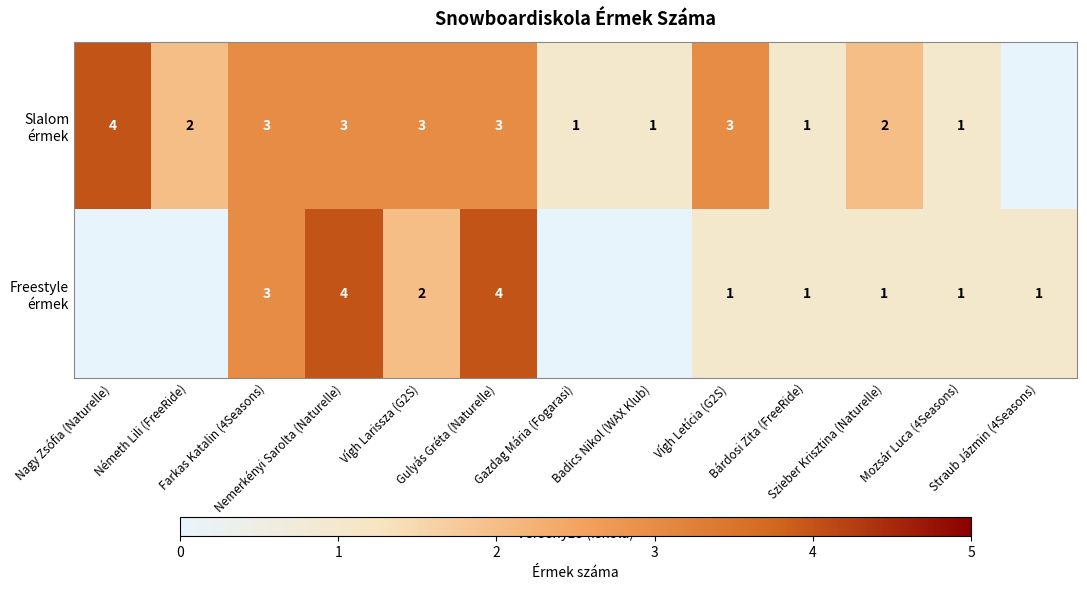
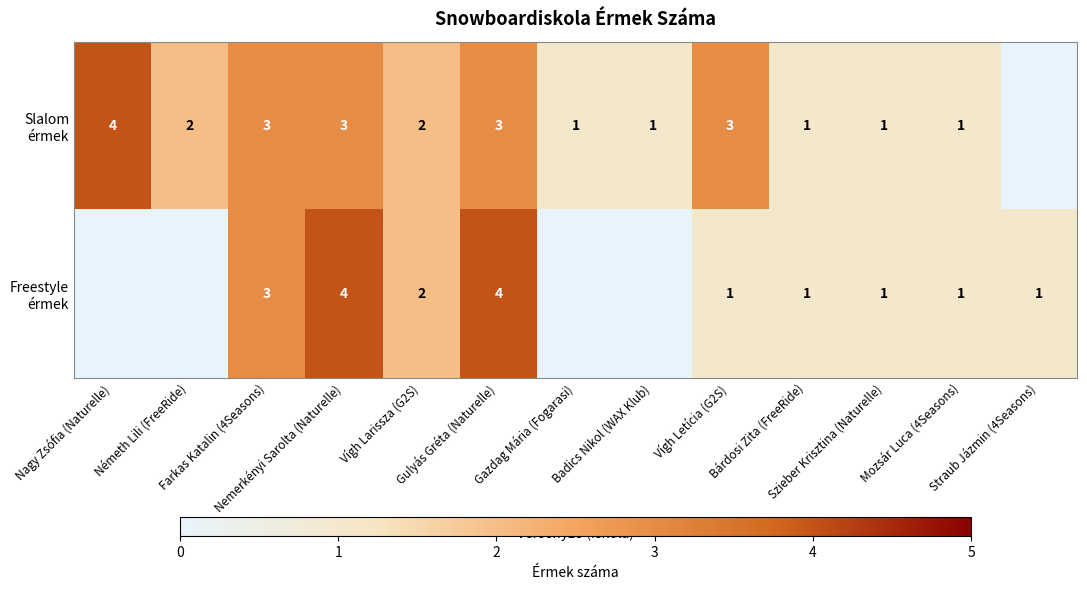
Slalom érmek, Vígh Larissza (G2S): 3 -> 2
Slalom érmek, Szieber Krisztina (Naturelle): 2 -> 1
